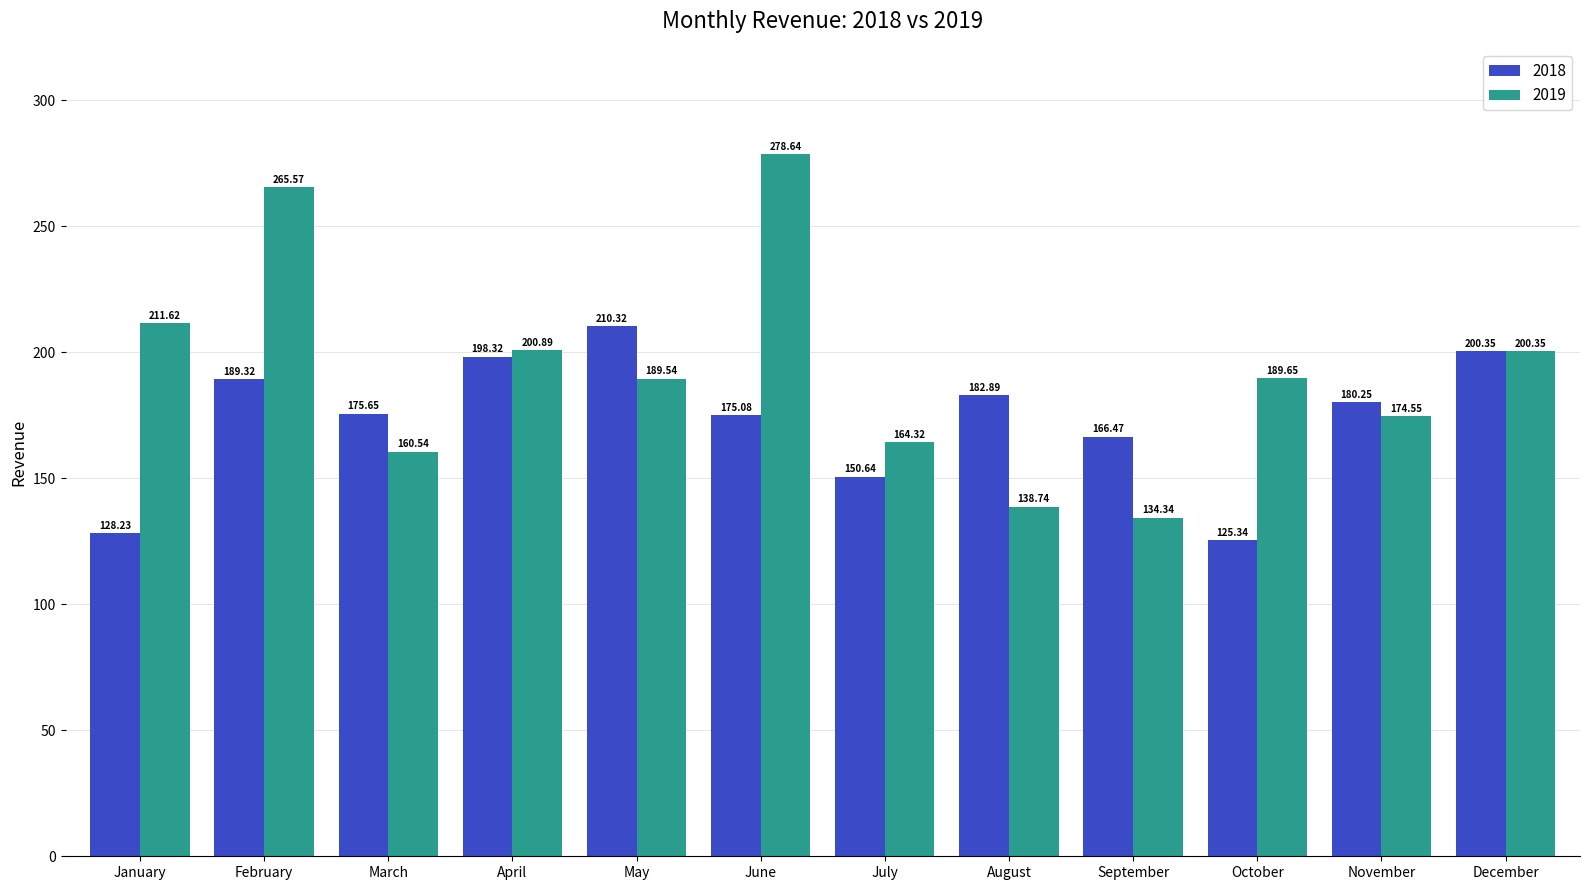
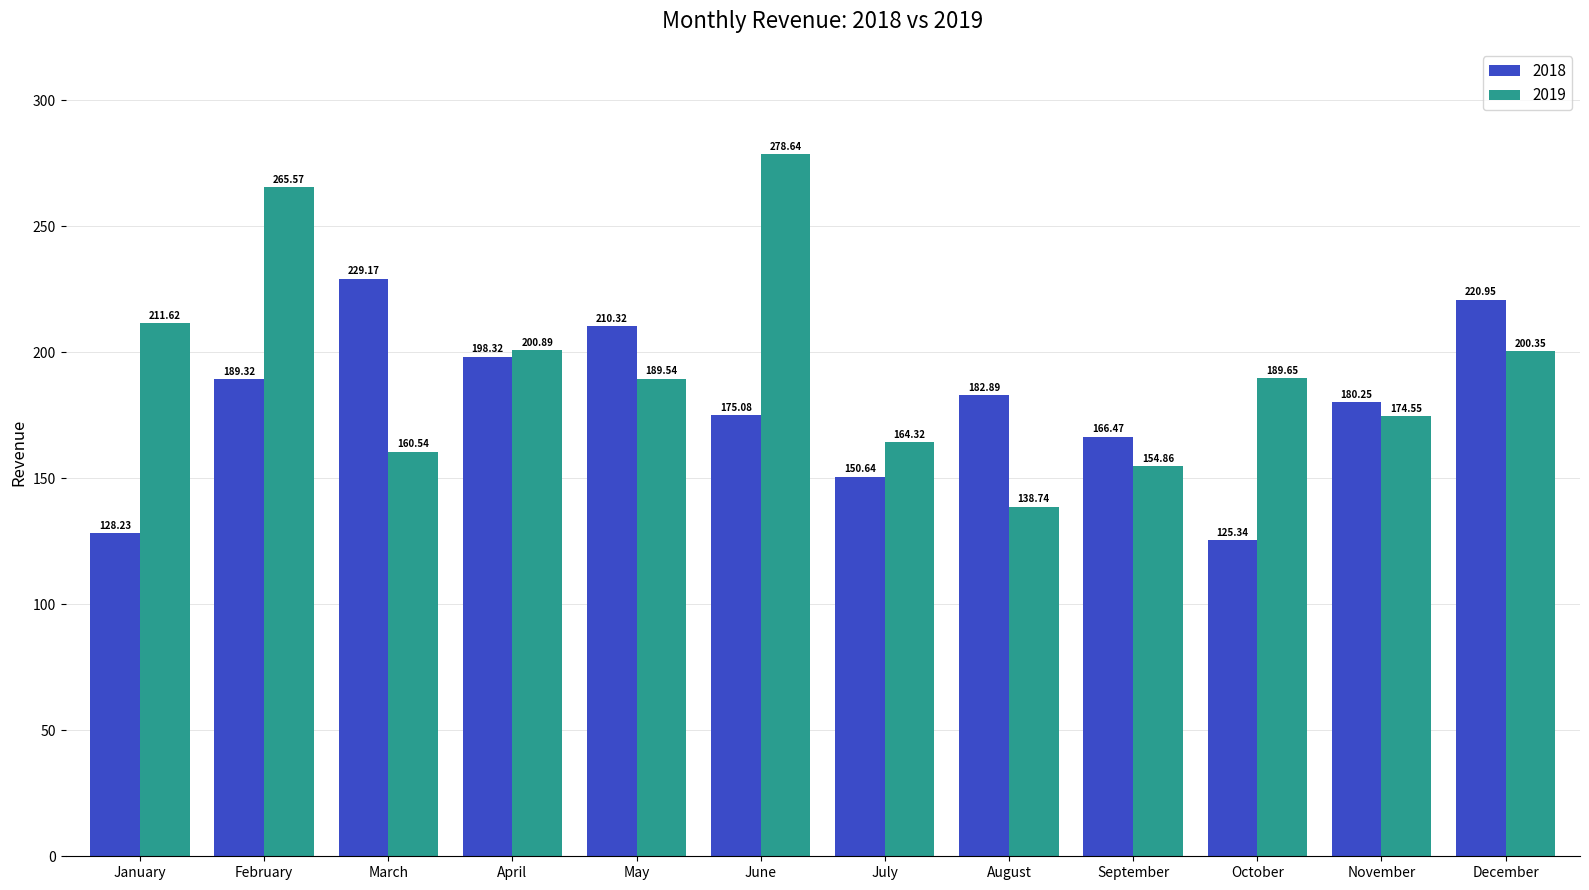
2018, March: 175.65 -> 229.17
2019, September: 134.34 -> 154.86
2018, December: 200.35 -> 220.95
